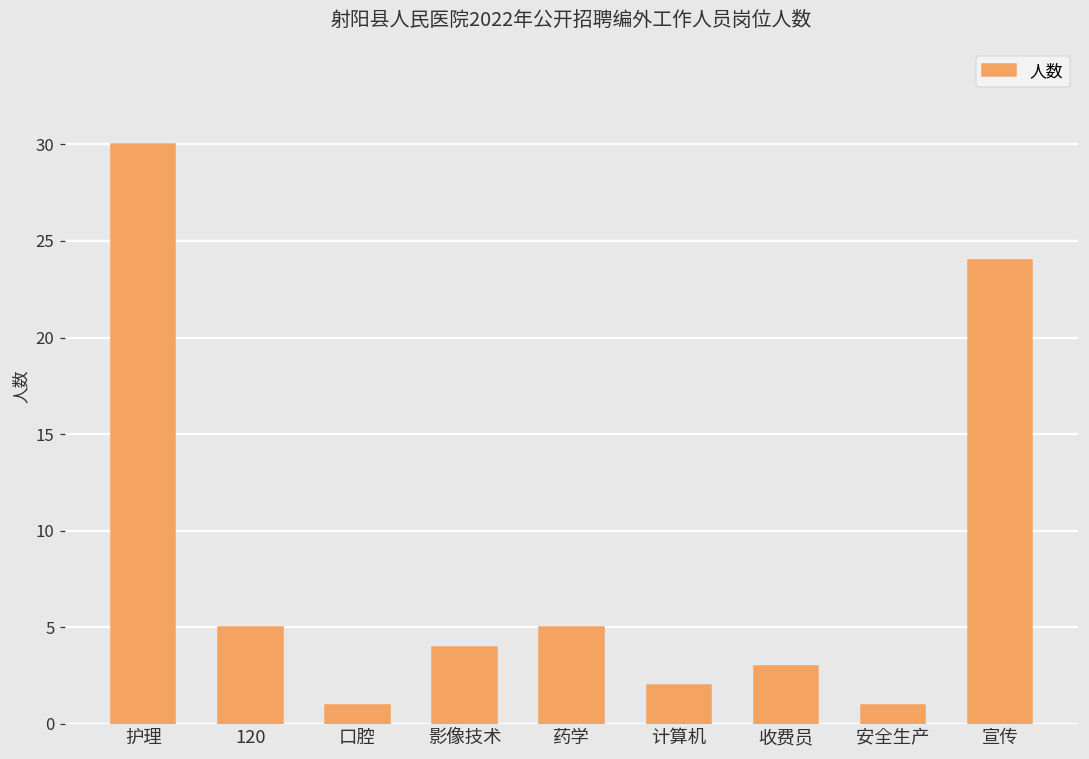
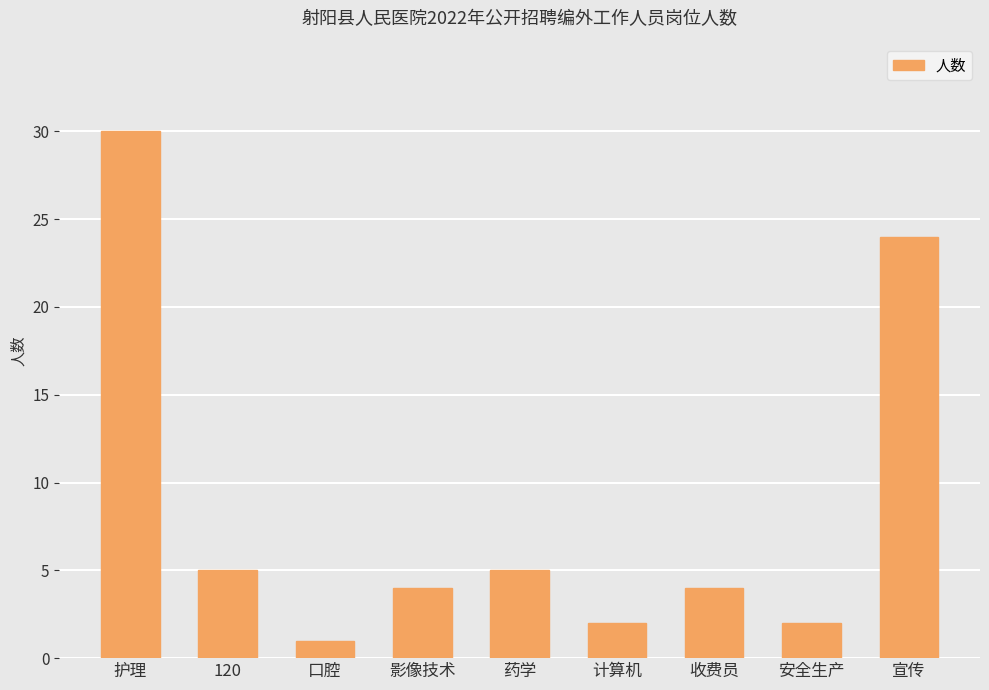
收费员: 3 -> 4
安全生产: 1 -> 2
